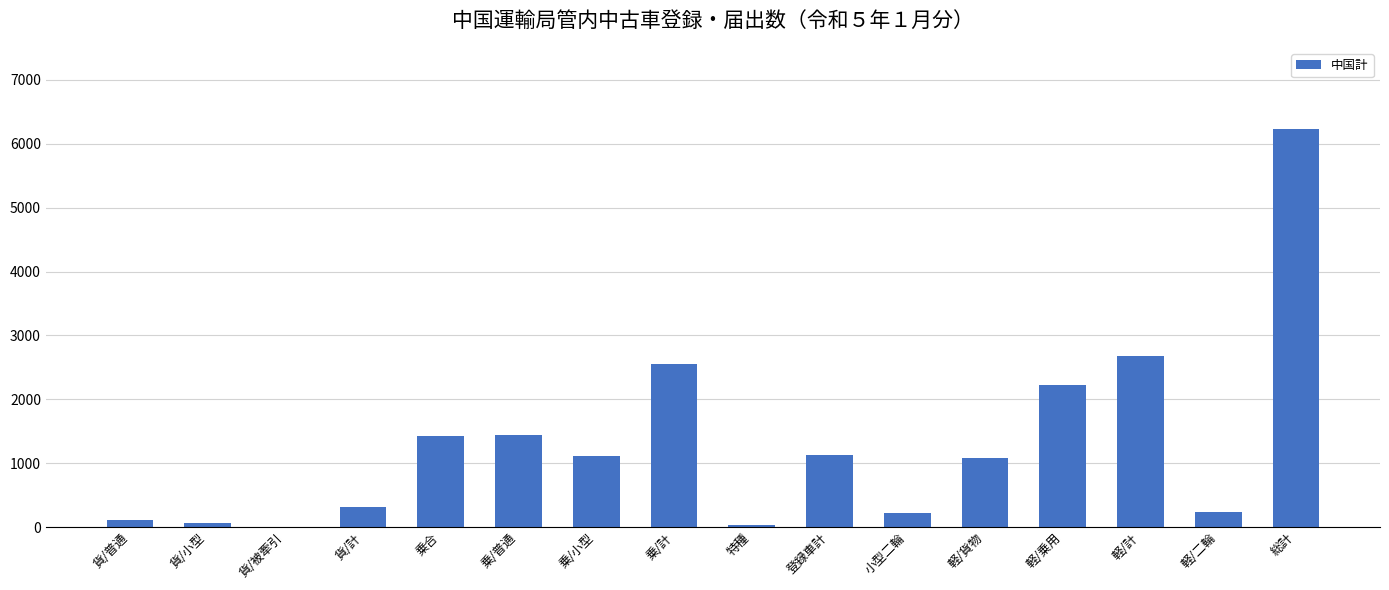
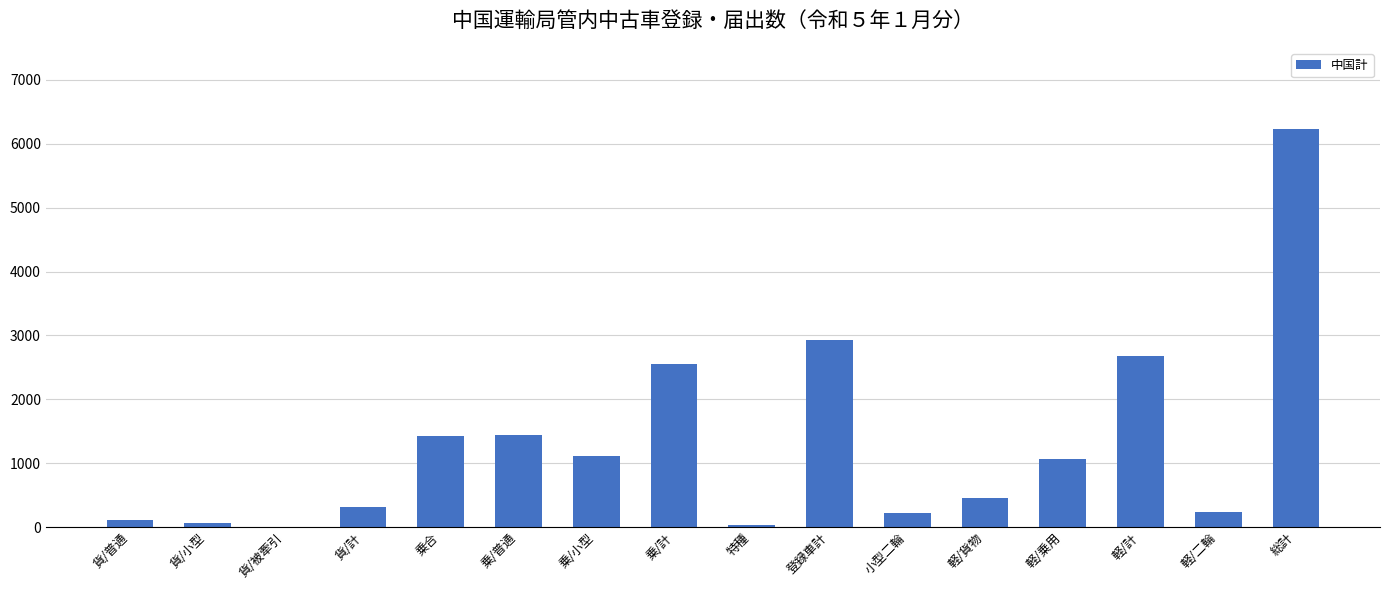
登録車計: 1100 -> 2900
軽/貨物: 1100 -> 500
軽/乗用: 2200 -> 1100
